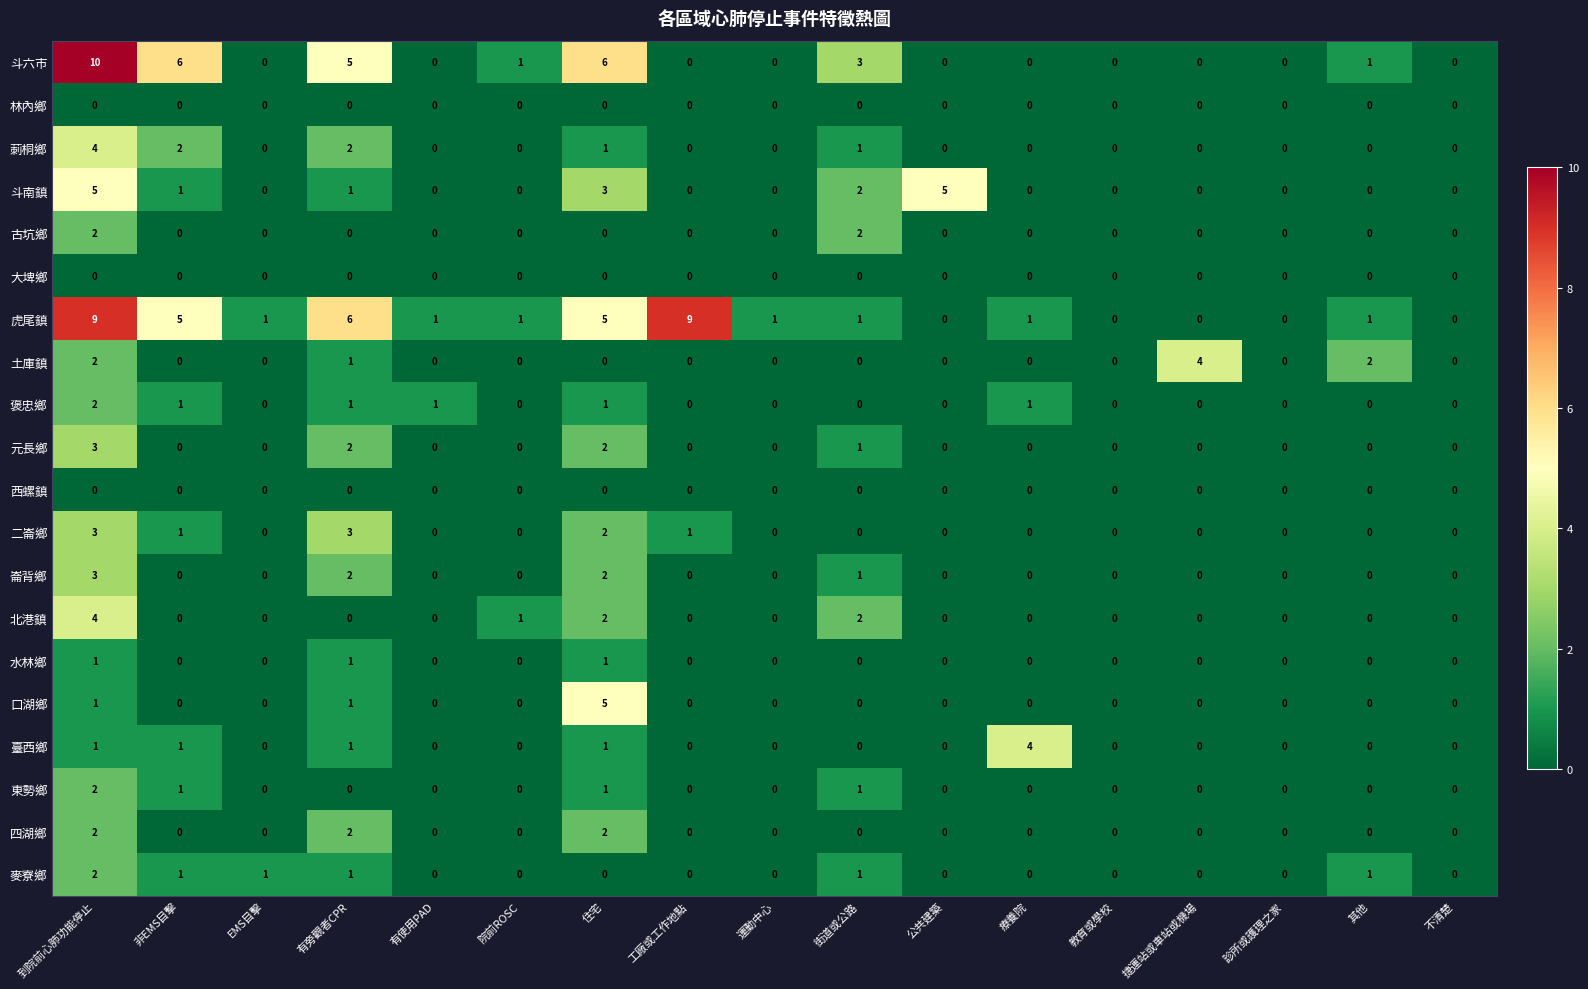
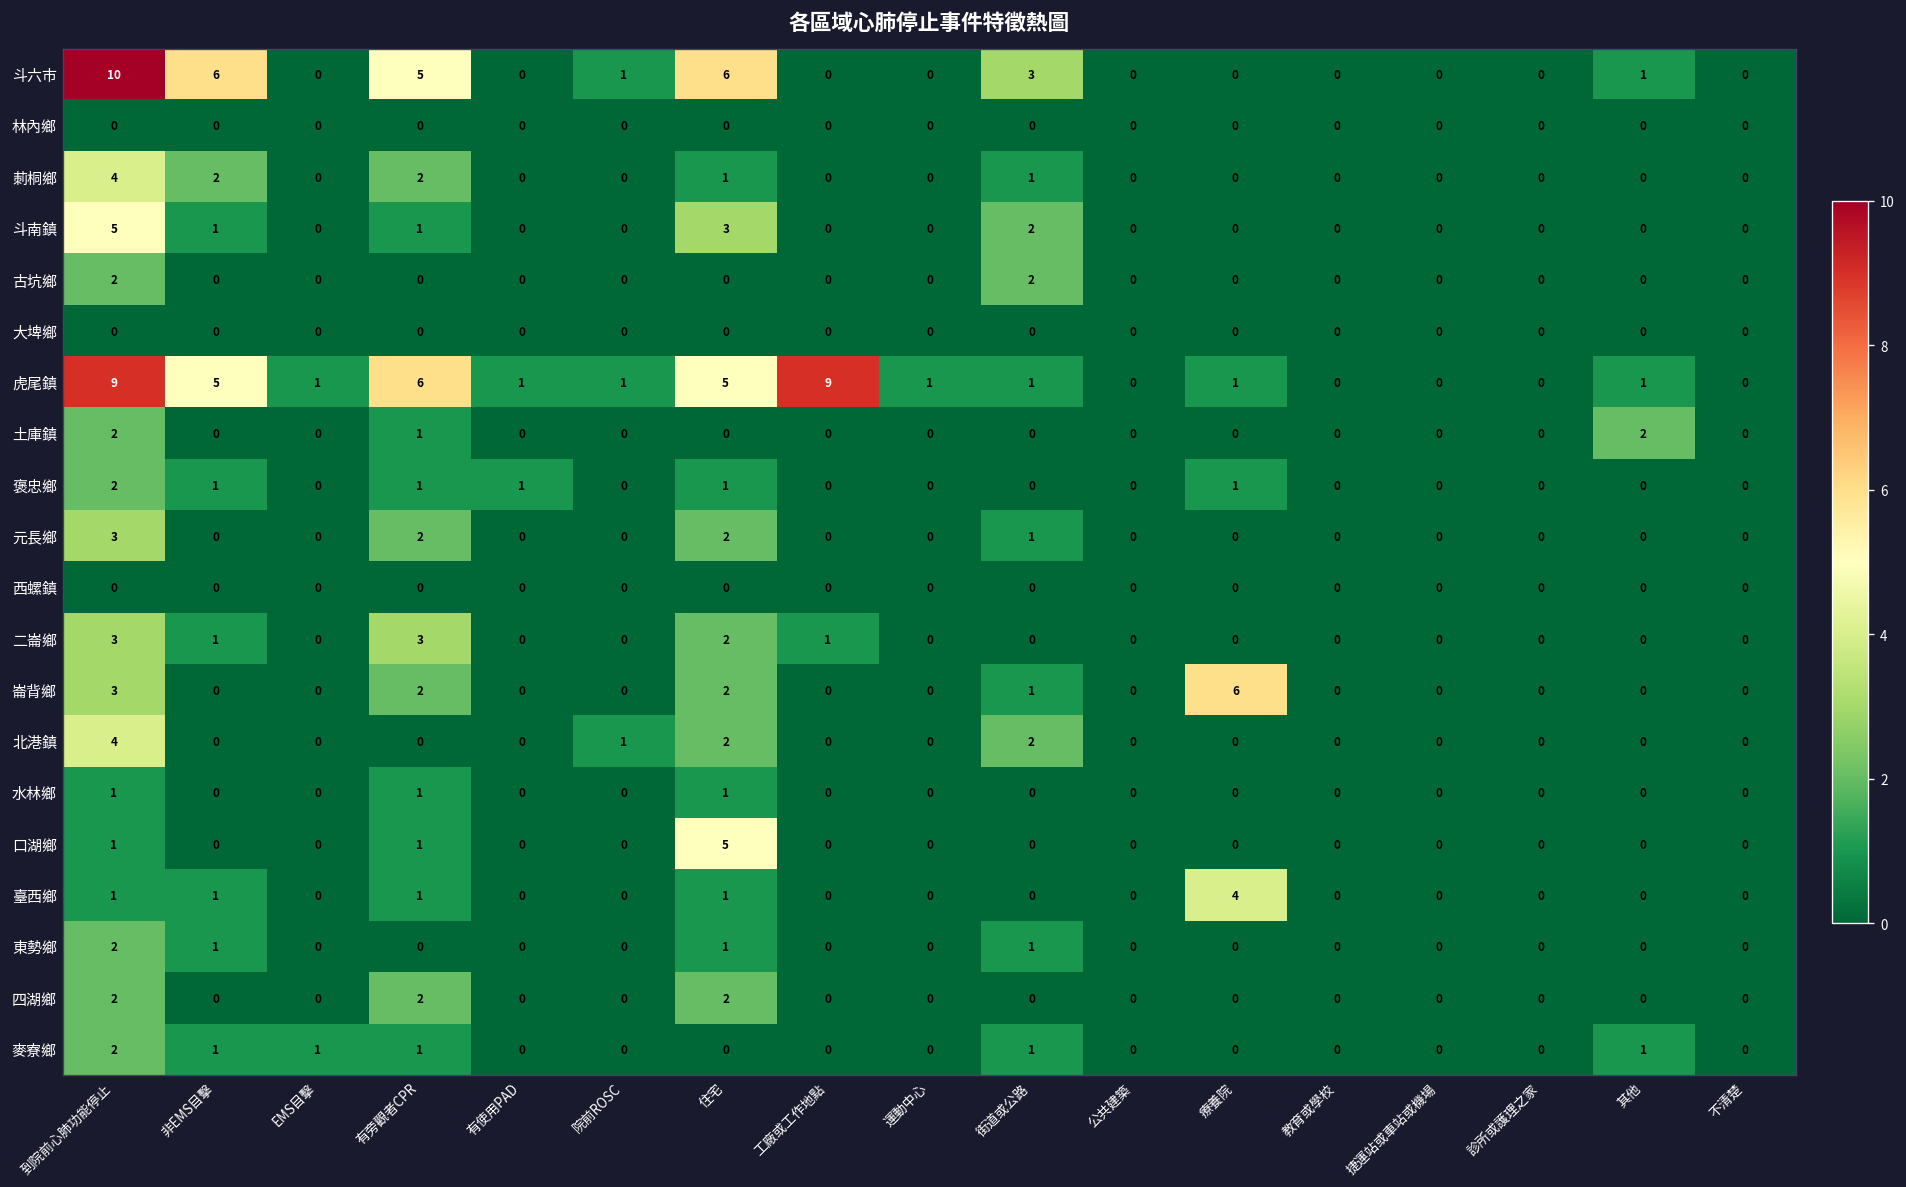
斗南鎮, 公共建築: 5 -> 0
土庫鎮, 捷運站或車站或機場: 4 -> 0
崙背鄉, 療養院: 0 -> 6
